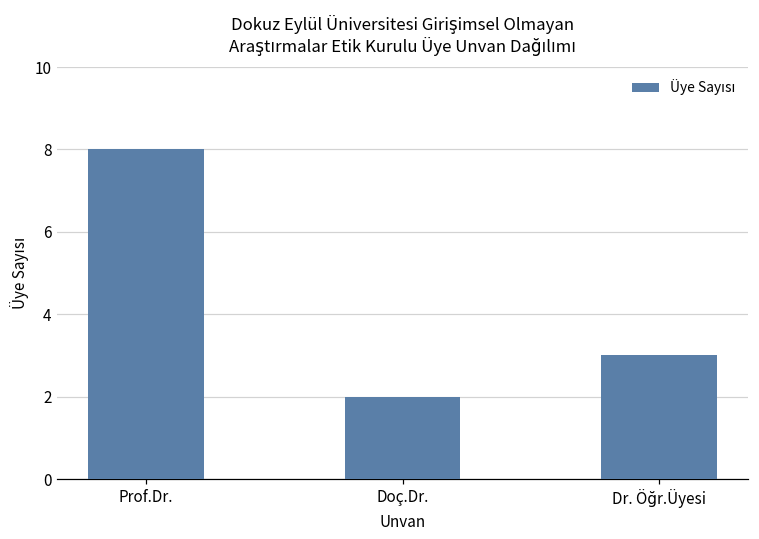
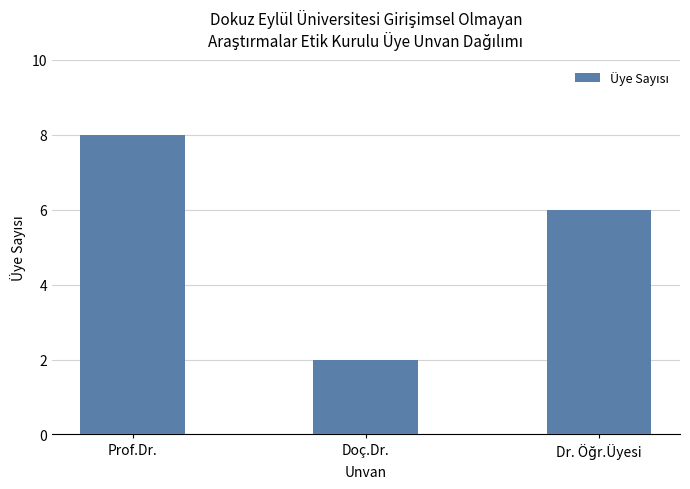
Dr. Öğr.Üyesi: 3 -> 6
